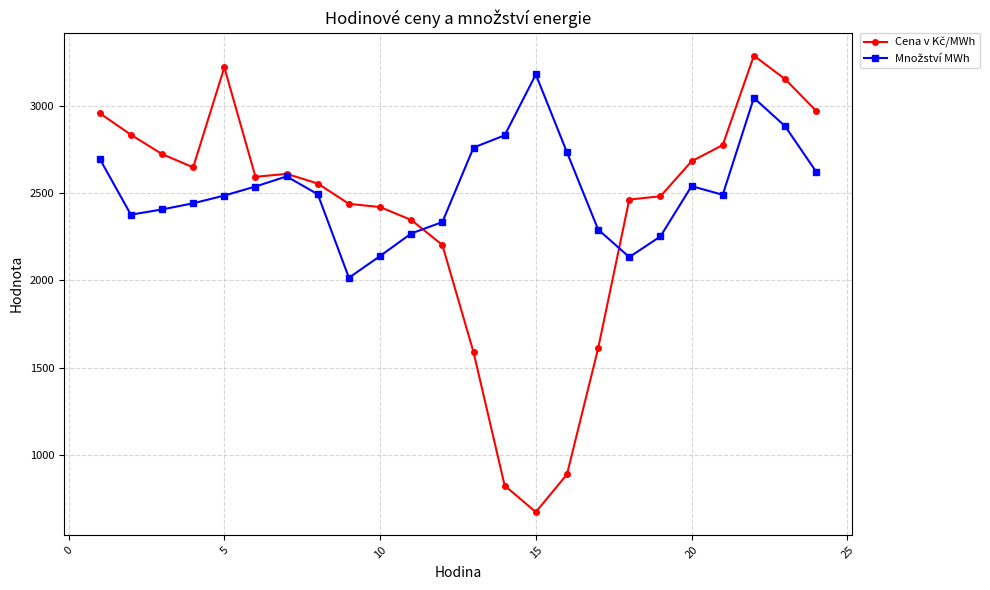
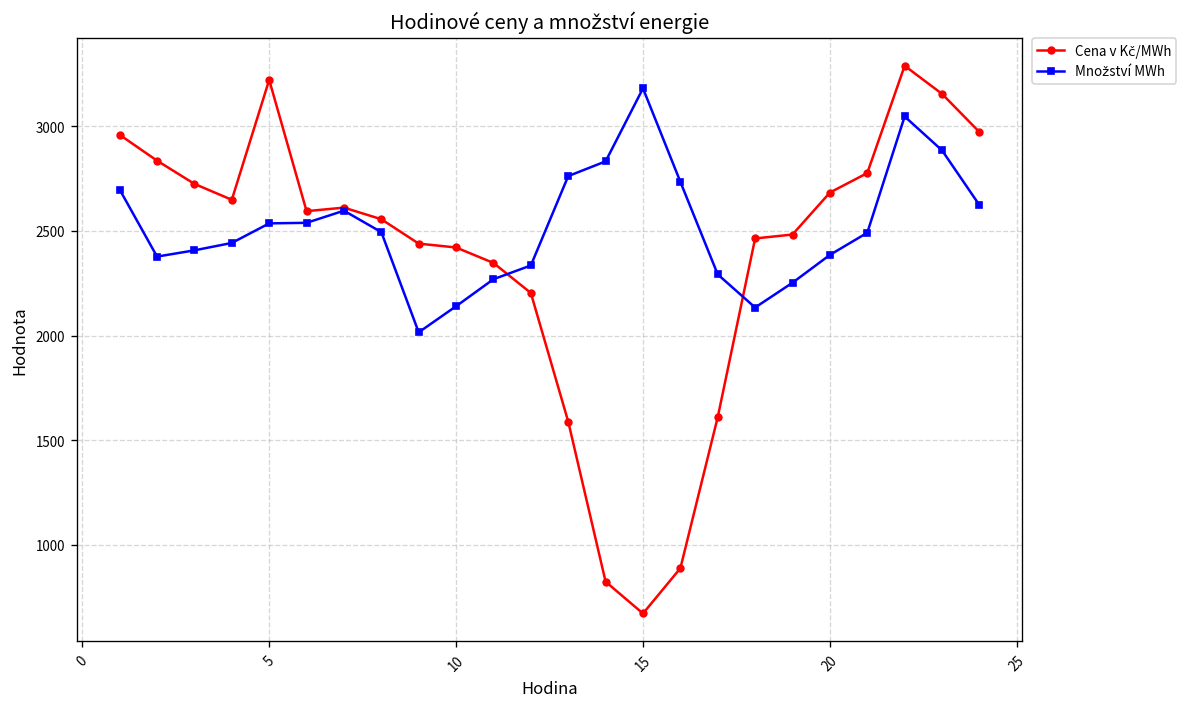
Množství MWh, 5: 2490 -> 2540
Množství MWh, 20: 2540 -> 2390
